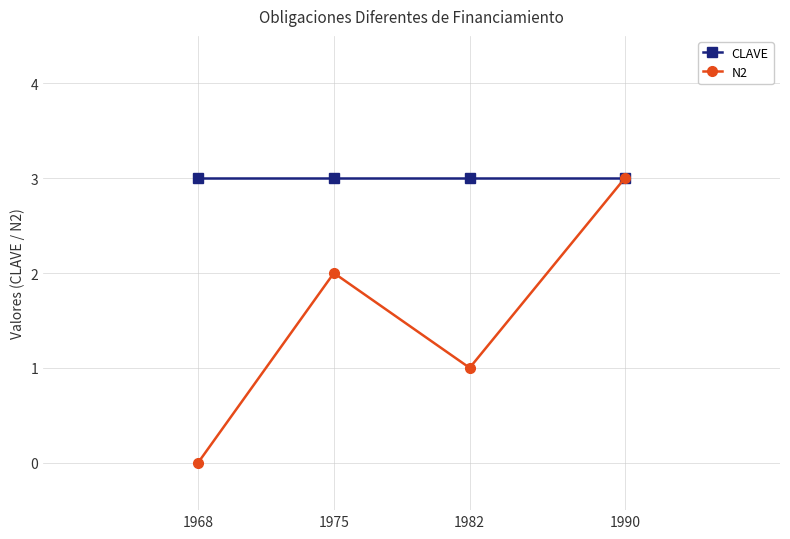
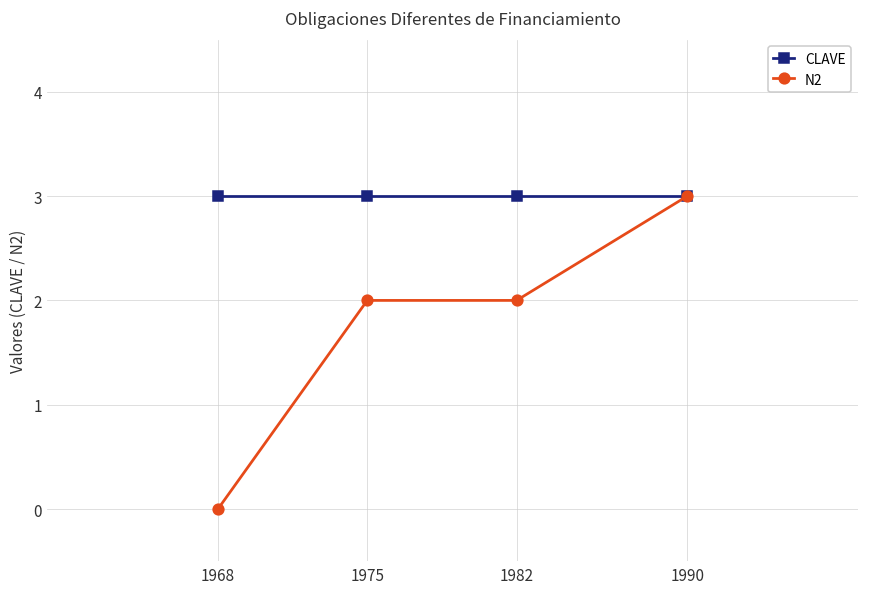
N2, 1982: 1 -> 2
